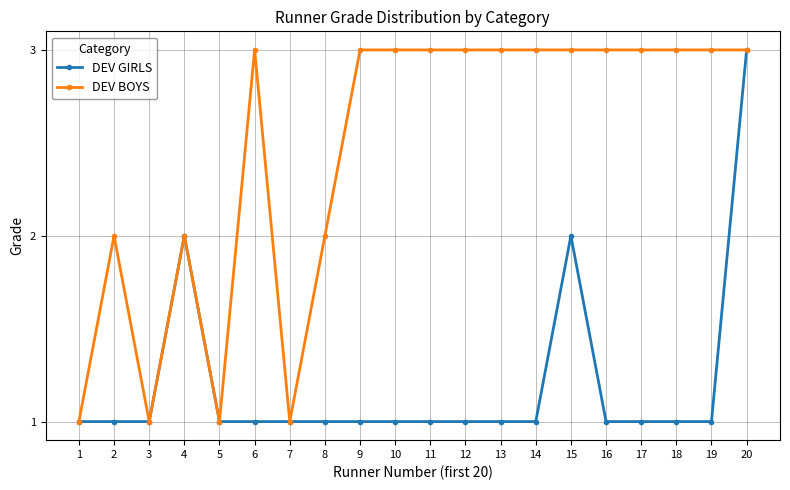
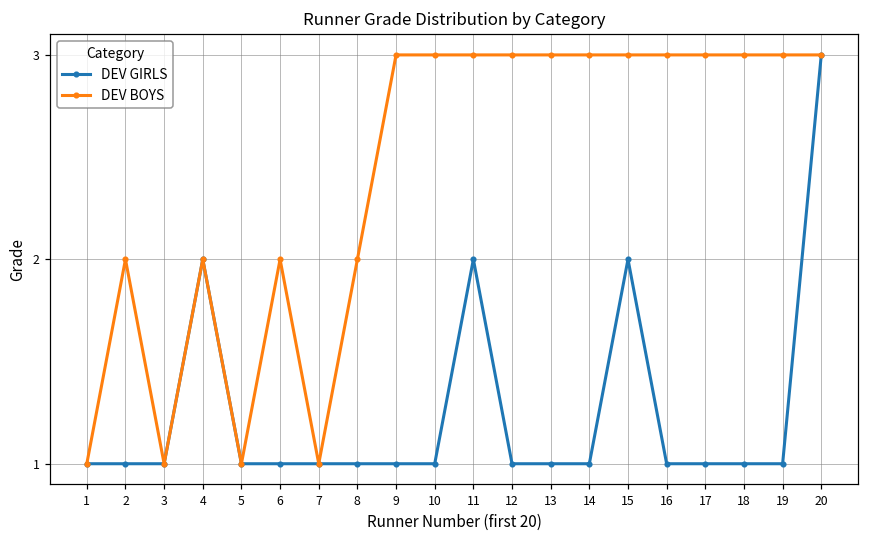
DEV BOYS, 6: 3 -> 2
DEV GIRLS, 11: 1 -> 2
